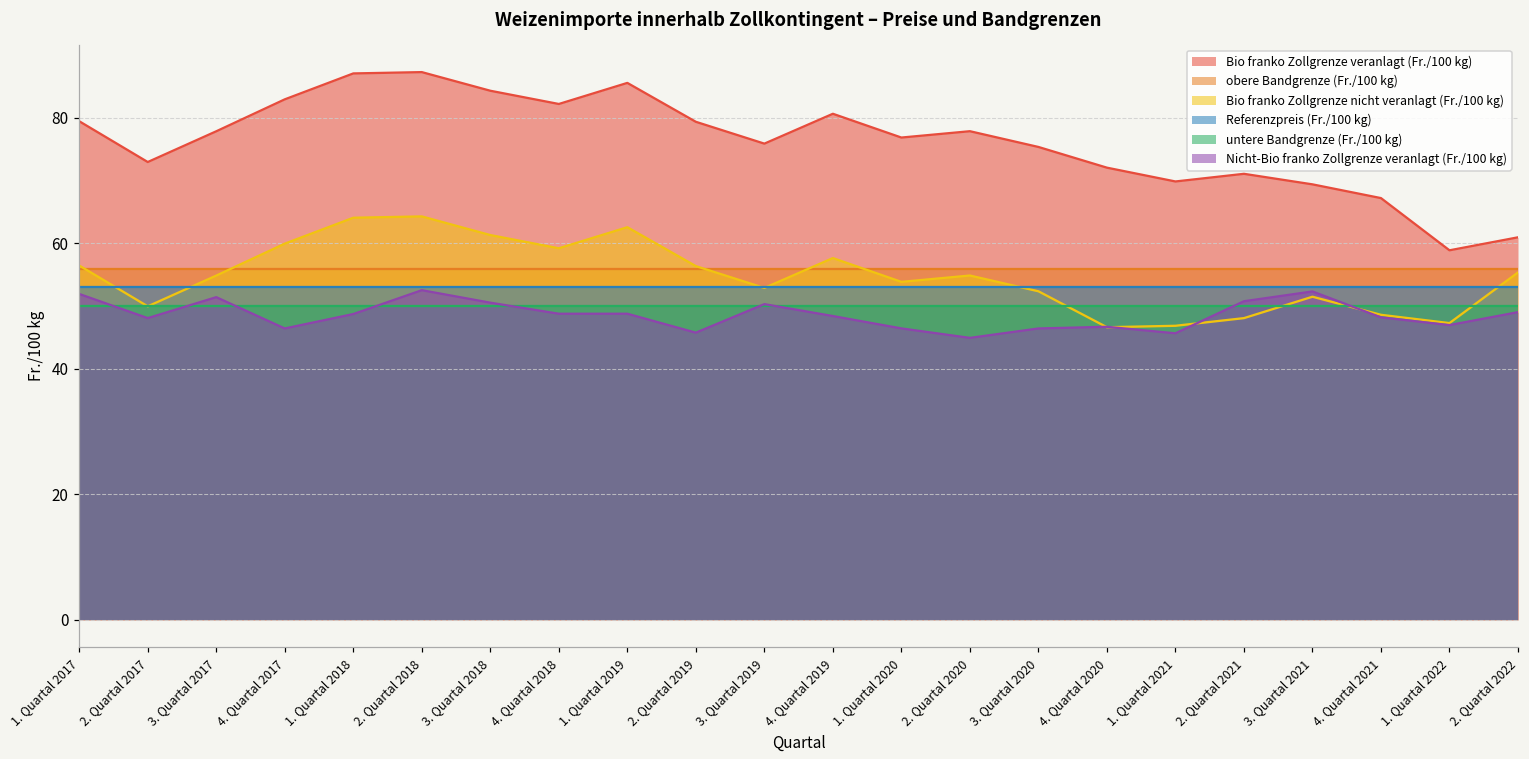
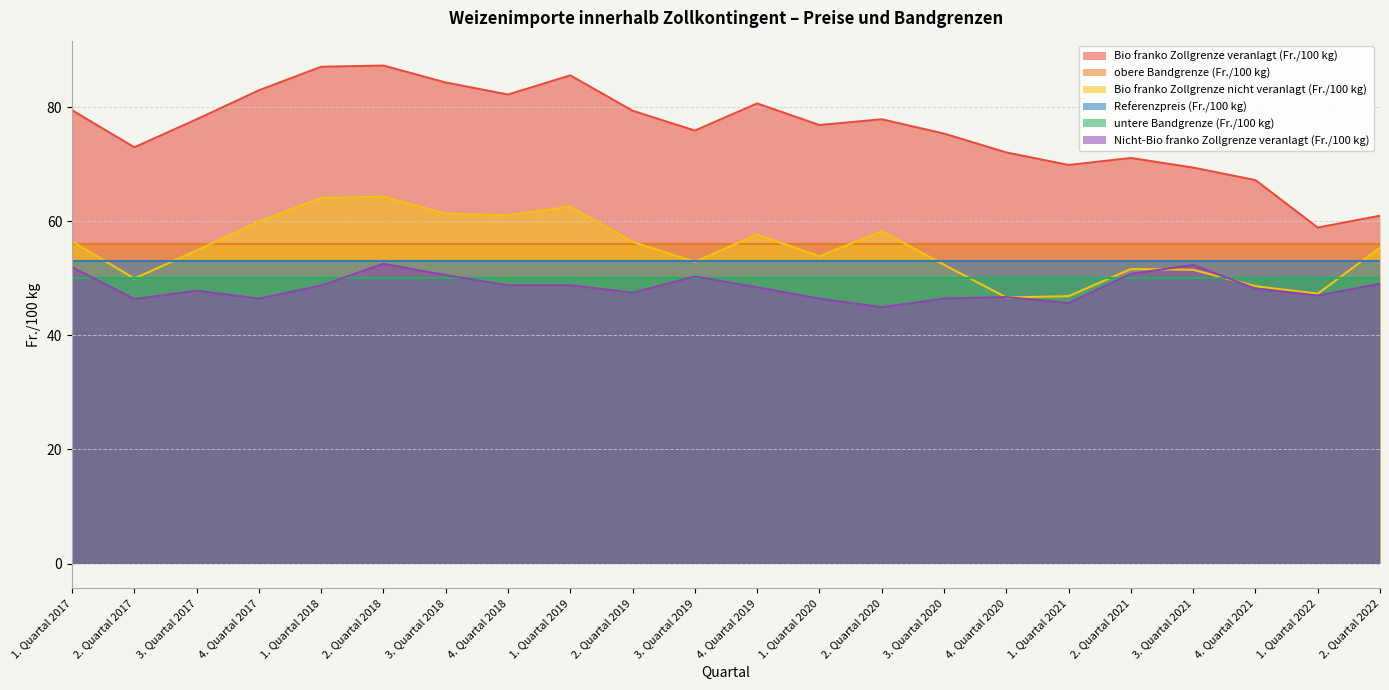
Nicht-Bio franko Zollgrenze veranlagt (Fr./100 kg), 2. Quartal 2017: 48 -> 46
Nicht-Bio franko Zollgrenze veranlagt (Fr./100 kg), 3. Quartal 2017: 51 -> 48
Bio franko Zollgrenze nicht veranlagt (Fr./100 kg), 4. Quartal 2018: 59 -> 61
Nicht-Bio franko Zollgrenze veranlagt (Fr./100 kg), 2. Quartal 2019: 46 -> 47
Bio franko Zollgrenze nicht veranlagt (Fr./100 kg), 2. Quartal 2020: 55 -> 58
Bio franko Zollgrenze nicht veranlagt (Fr./100 kg), 2. Quartal 2021: 48 -> 52
